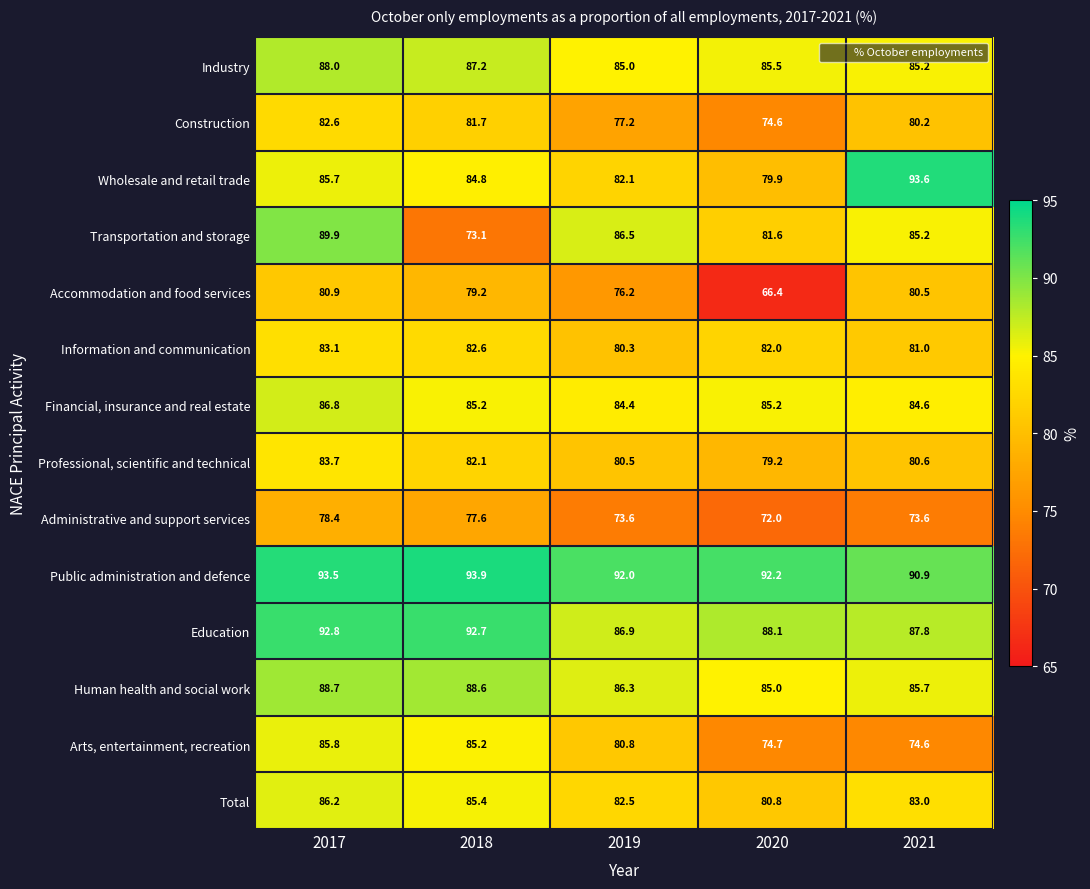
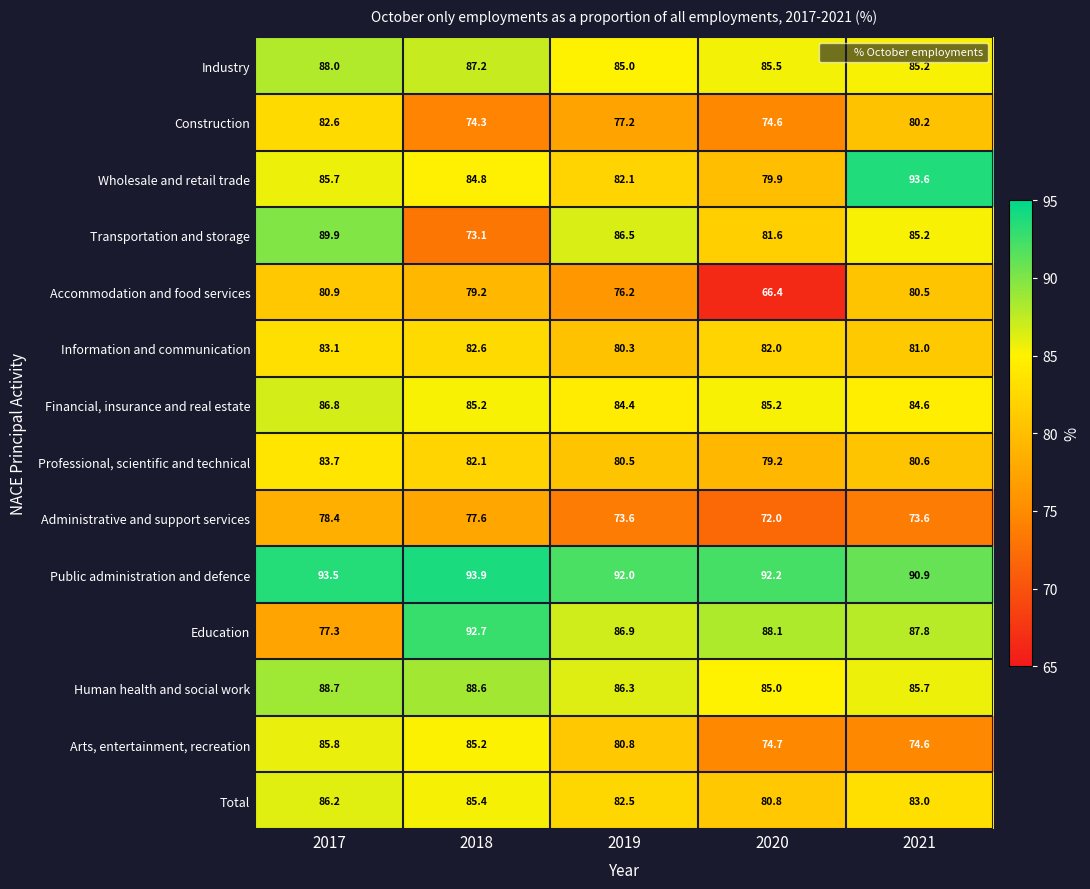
Construction, 2018: 81.7 -> 74.3
Education, 2017: 92.8 -> 77.3
